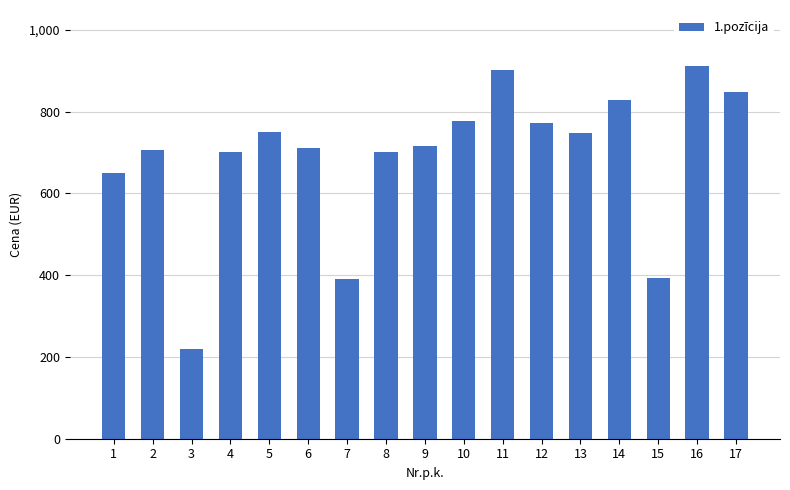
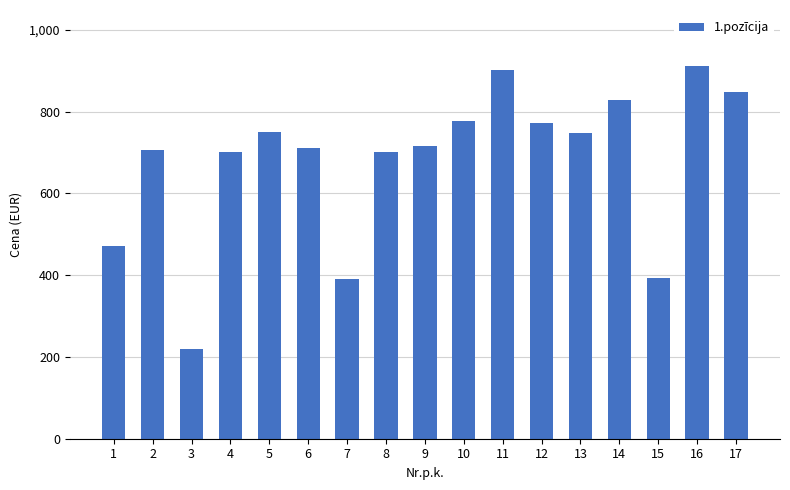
1: 650 -> 470
